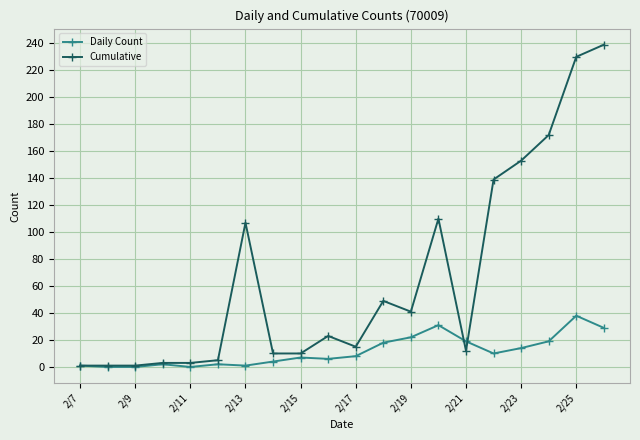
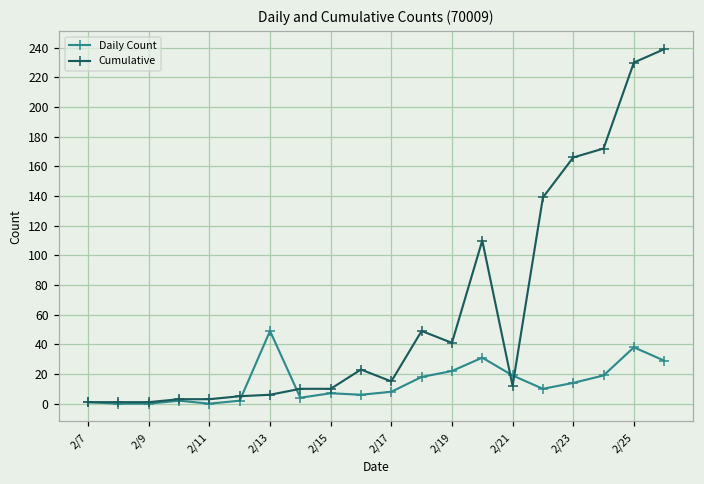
Daily Count, 2/13: 1 -> 49
Cumulative, 2/13: 107 -> 6
Cumulative, 2/23: 153 -> 166
